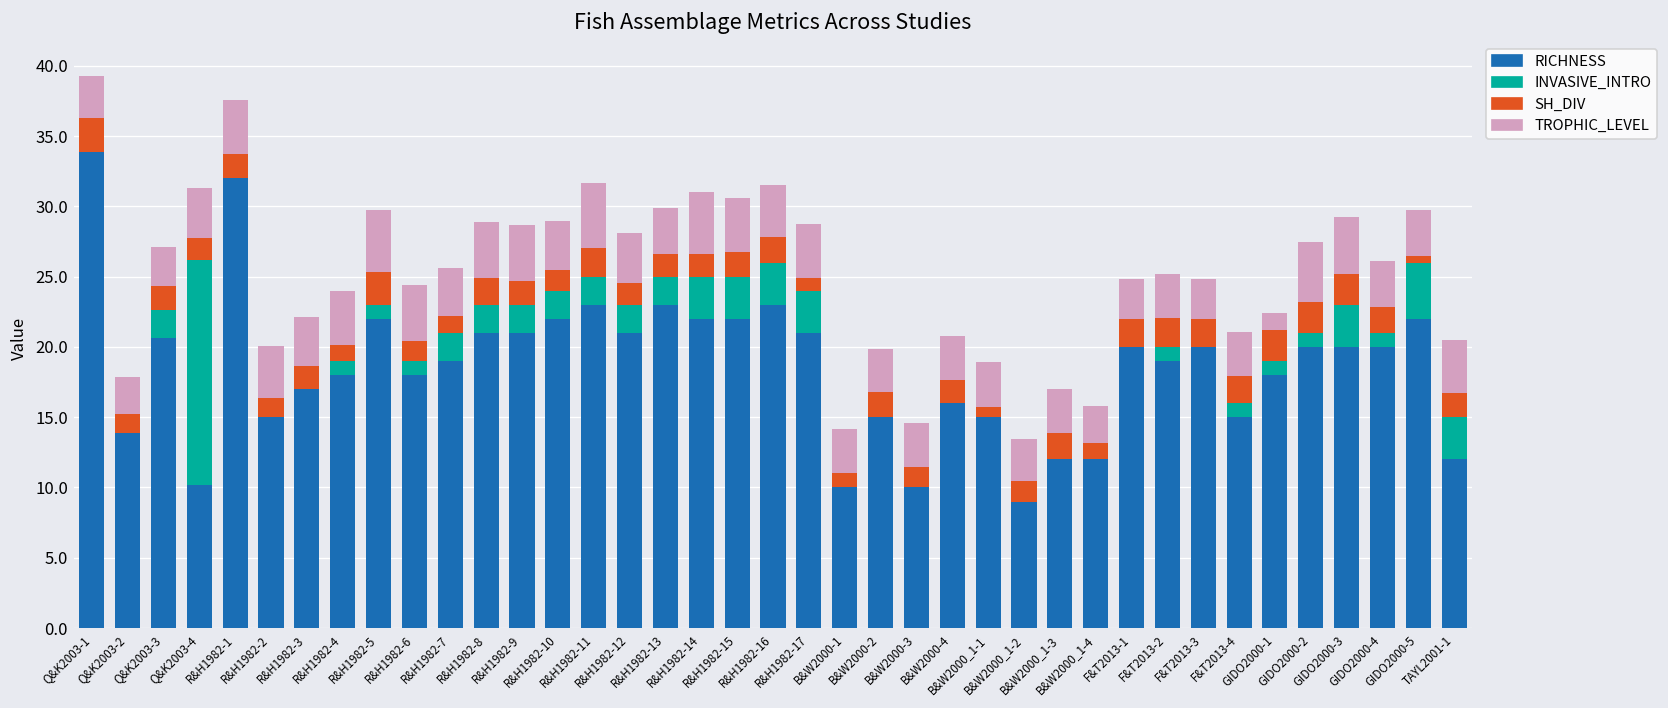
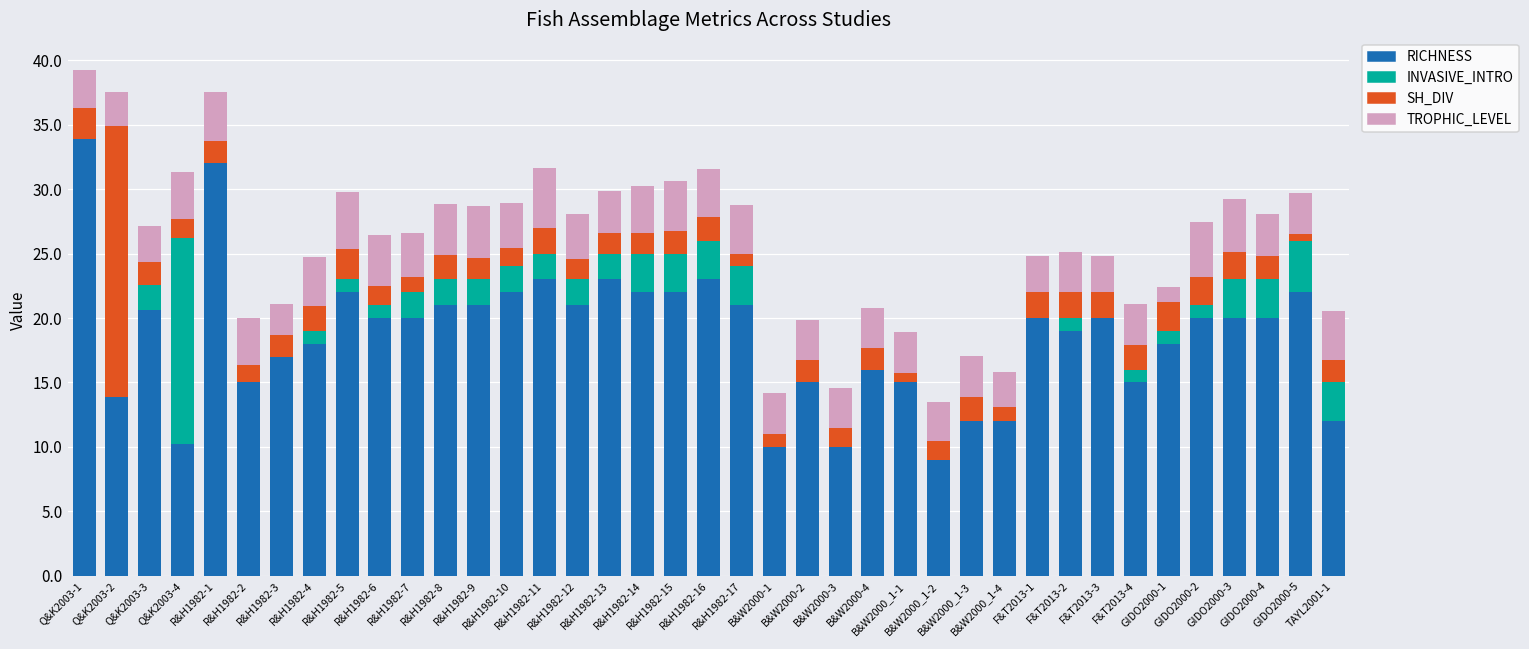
SH_DIV, Q&K2003-2: 1.3 -> 21.0
TROPHIC_LEVEL, R&H1982-3: 3.5 -> 2.4
SH_DIV, R&H1982-4: 1.1 -> 1.9
RICHNESS, R&H1982-6: 18 -> 20
RICHNESS, R&H1982-7: 19 -> 20
TROPHIC_LEVEL, R&H1982-14: 4.4 -> 3.6
INVASIVE_INTRO, GIDO2000-4: 1 -> 3
